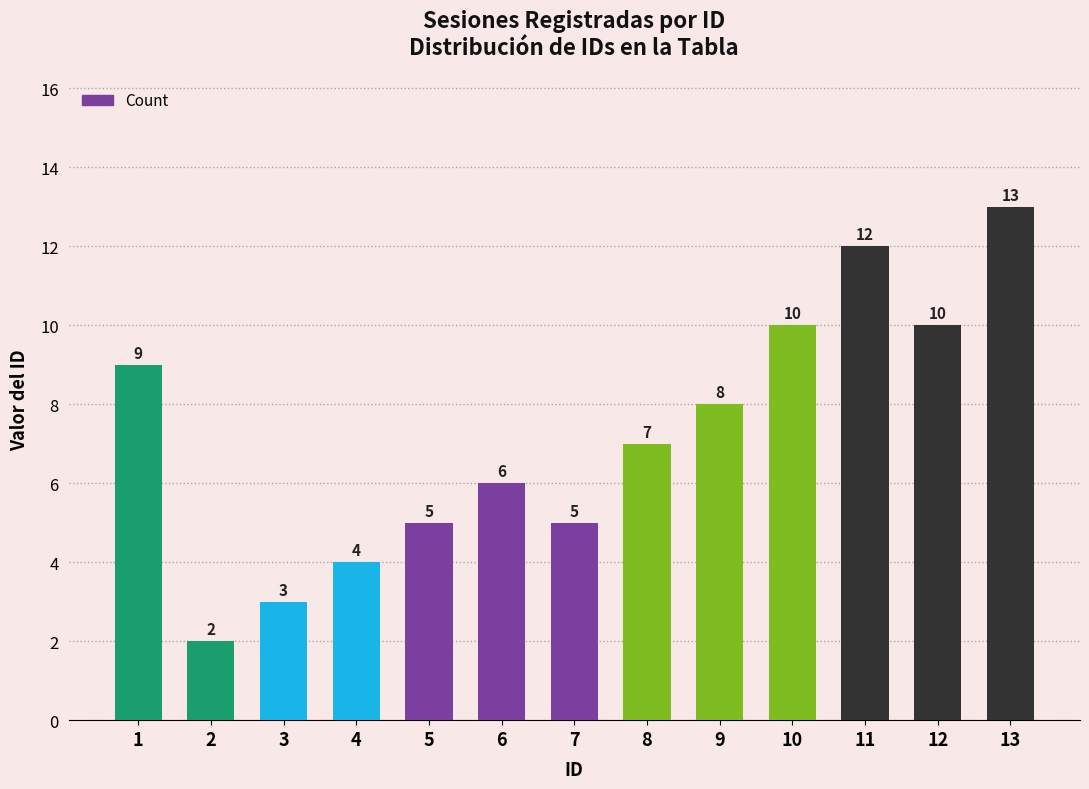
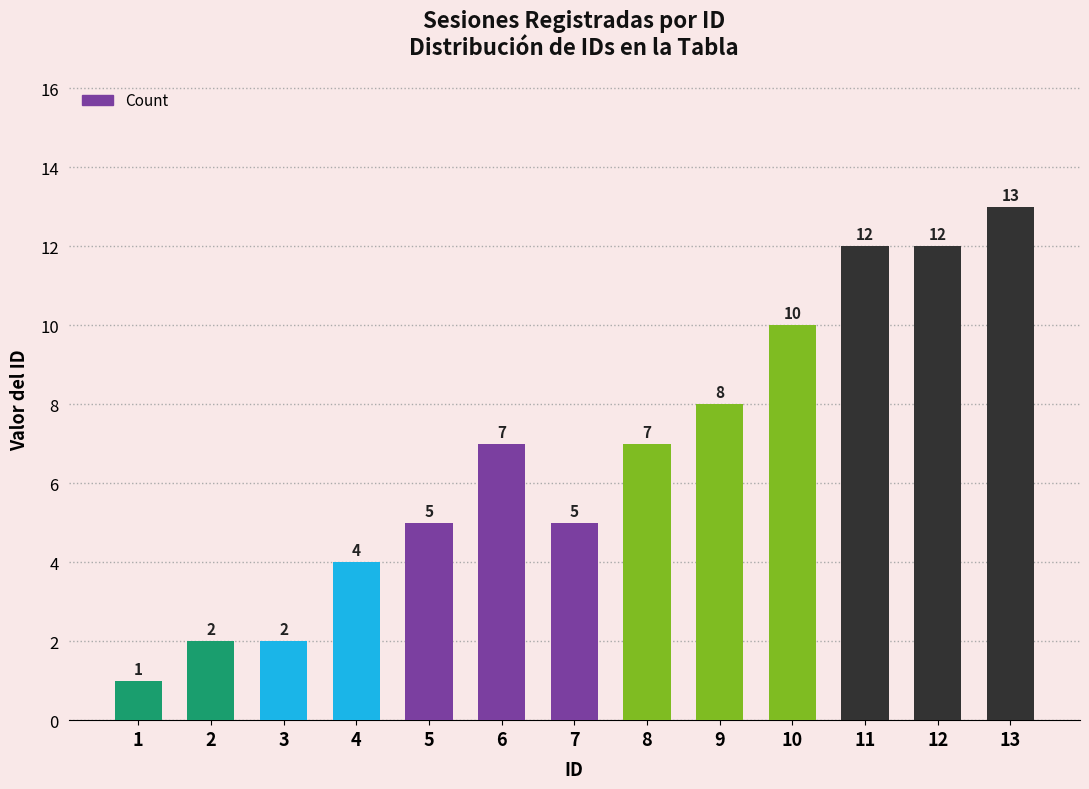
1: 9 -> 1
3: 3 -> 2
6: 6 -> 7
12: 10 -> 12
